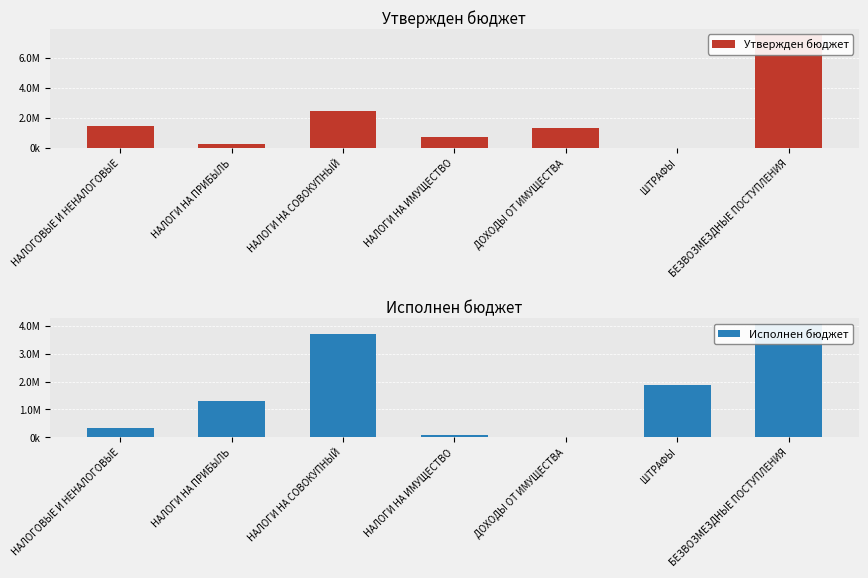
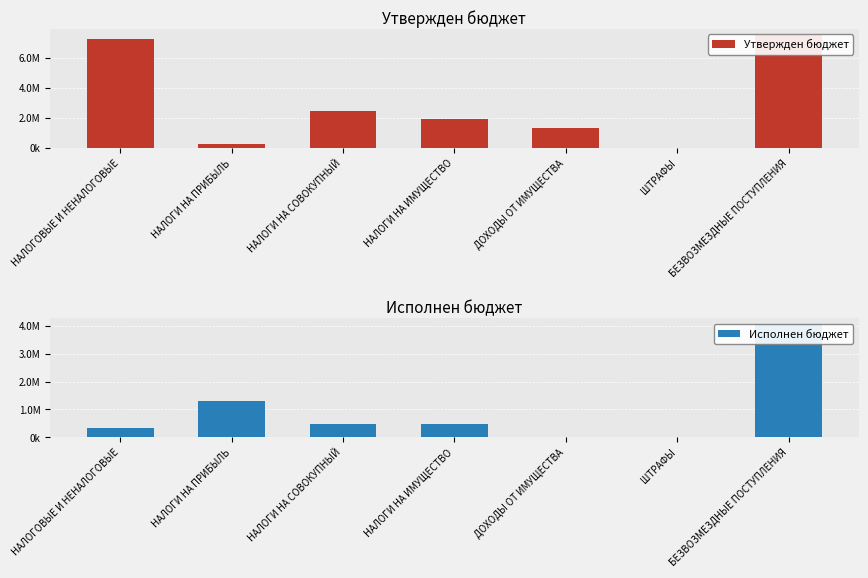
Утвержден бюджет, НАЛОГОВЫЕ И НЕНАЛОГОВЫЕ: 1500000 -> 7200000
Утвержден бюджет, НАЛОГИ НА ИМУЩЕСТВО: 800000 -> 2000000
Исполнен бюджет, НАЛОГИ НА СОВОКУПНЫЙ: 3700000 -> 500000
Исполнен бюджет, НАЛОГИ НА ИМУЩЕСТВО: 100000 -> 500000
Исполнен бюджет, ШТРАФЫ: 1900000 -> 0
